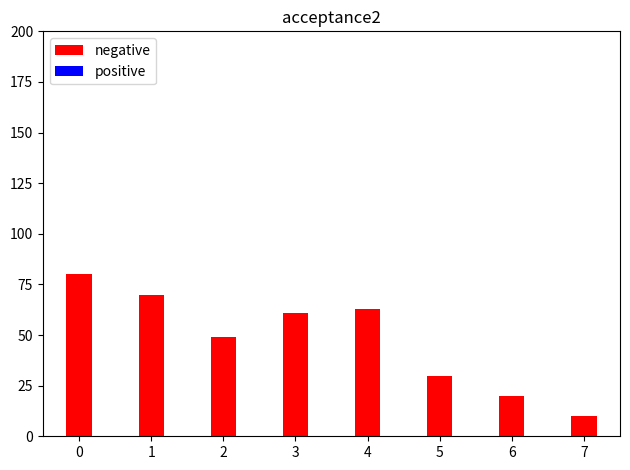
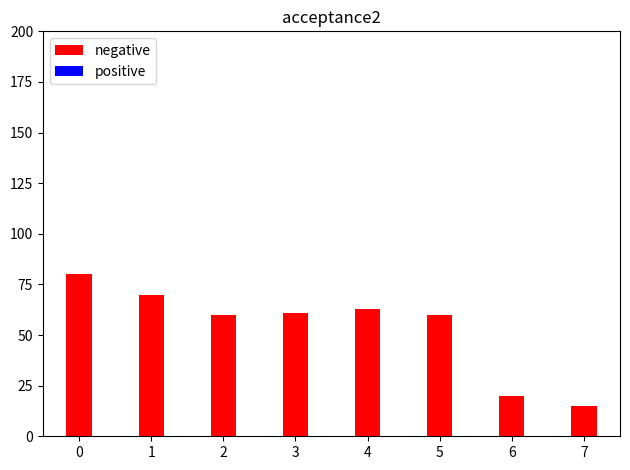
negative, 2: 49 -> 60
negative, 5: 30 -> 60
negative, 7: 10 -> 15
